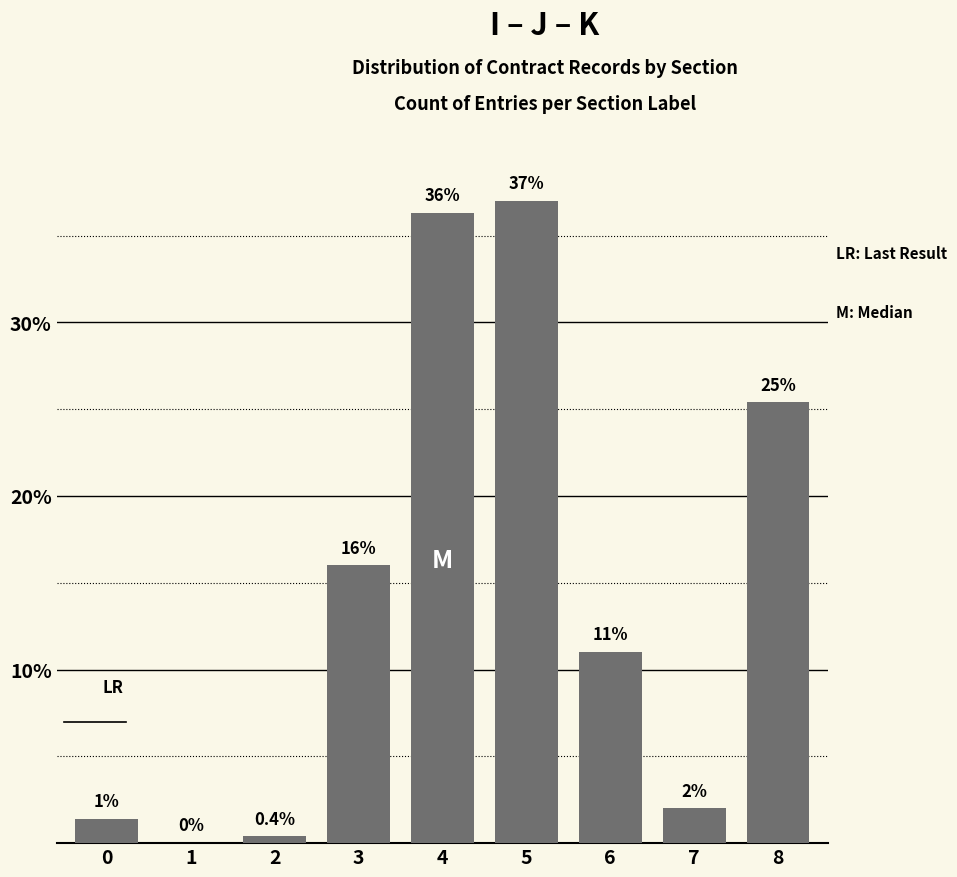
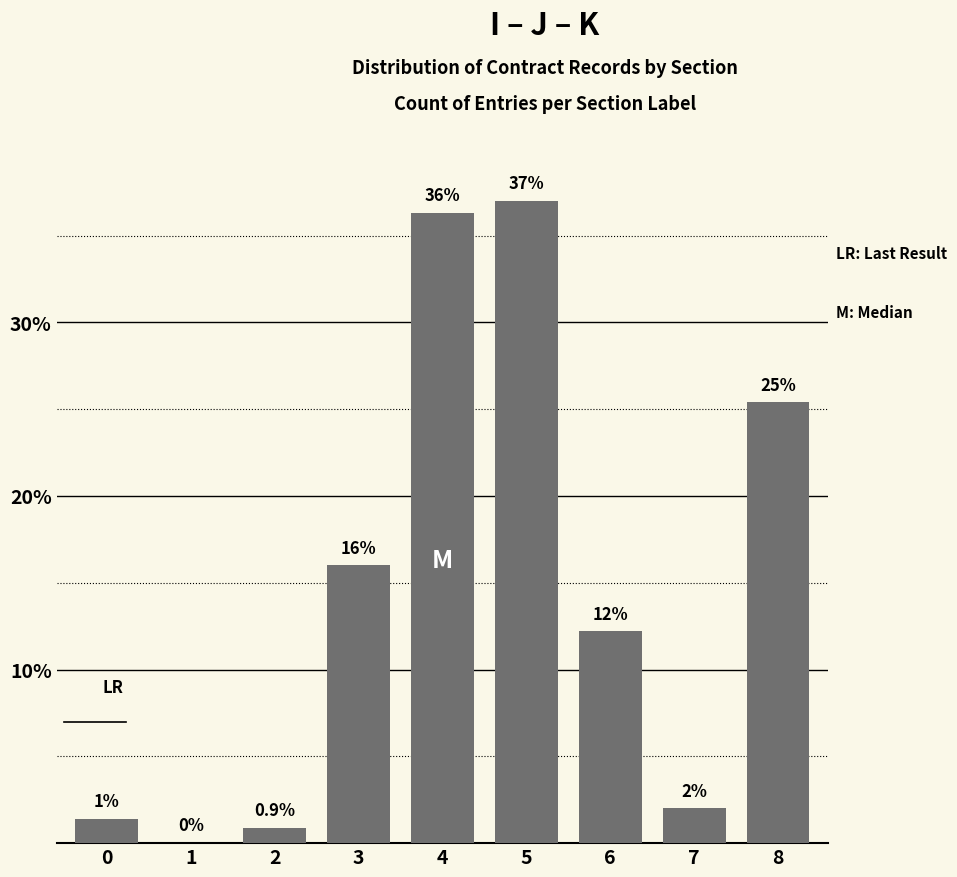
2: 0.4% -> 0.9%
6: 11% -> 12%
